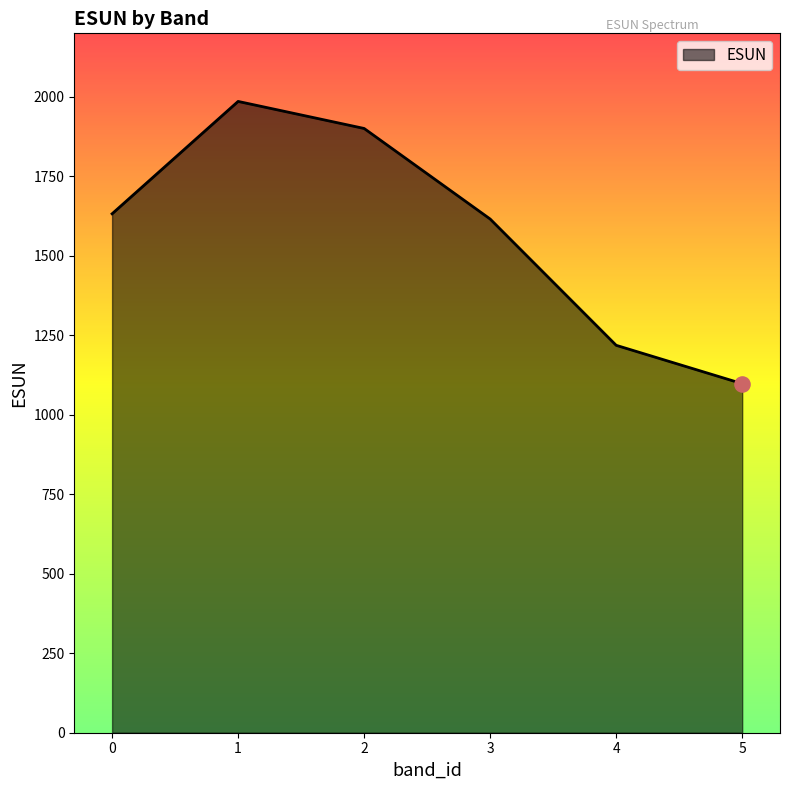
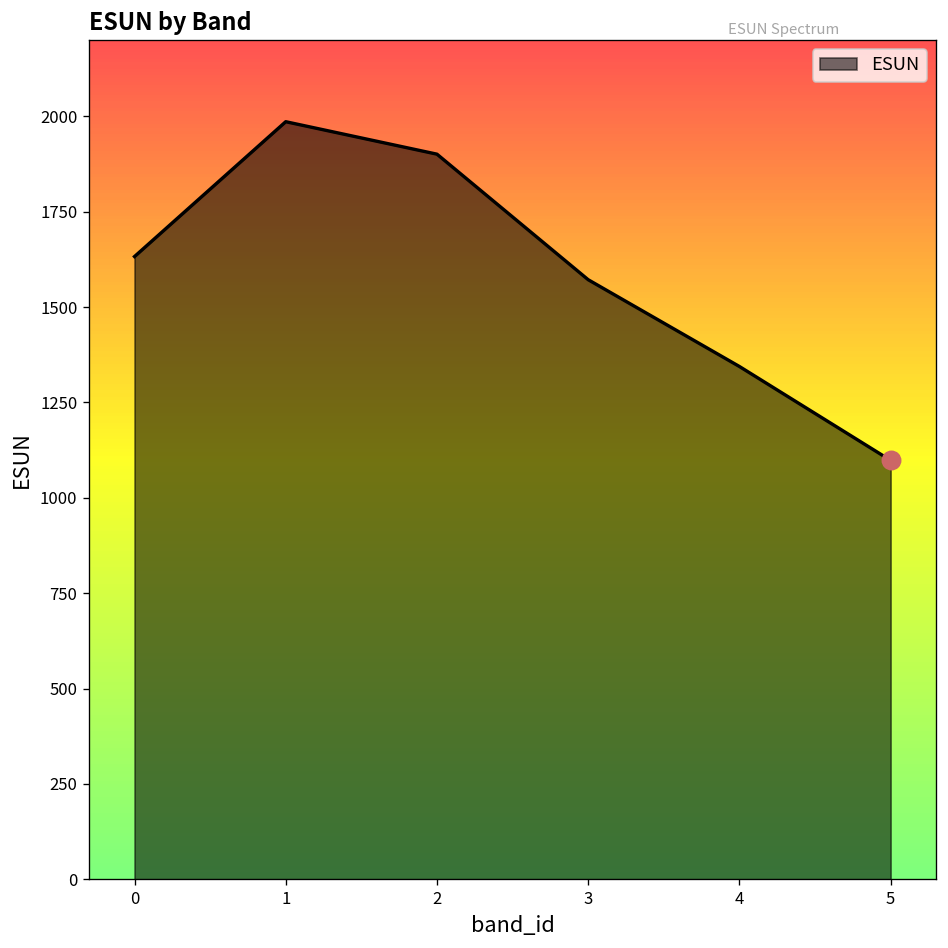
ESUN, 3: 1620 -> 1570
ESUN, 4: 1220 -> 1340
